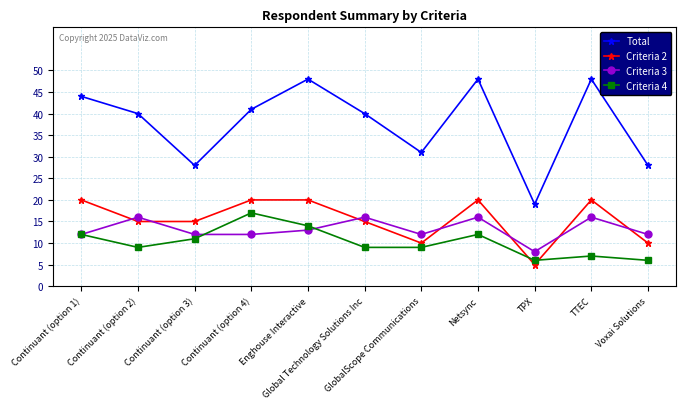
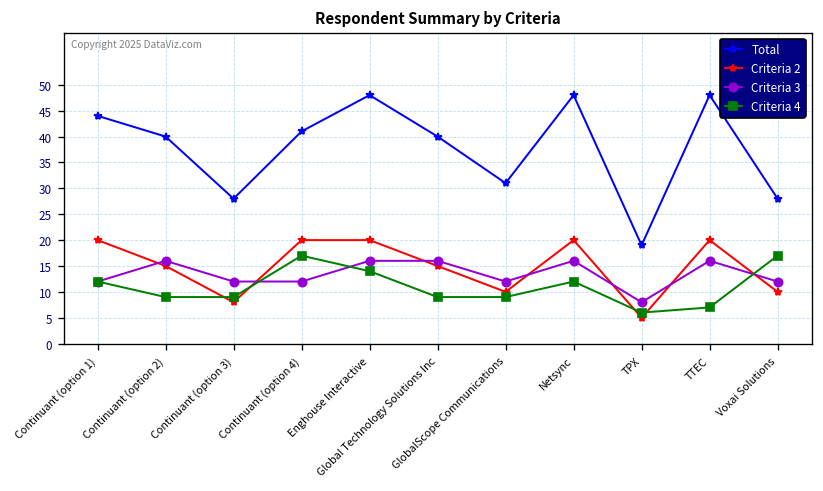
Criteria 2, Continuant (option 3): 15 -> 8
Criteria 4, Continuant (option 3): 11 -> 9
Criteria 3, Enghouse Interactive: 13 -> 16
Criteria 4, Voxai Solutions: 6 -> 17
